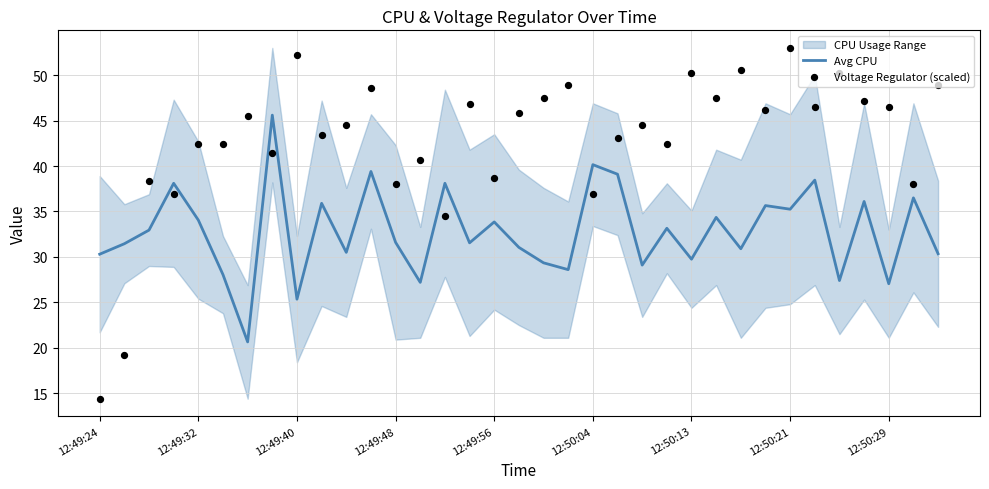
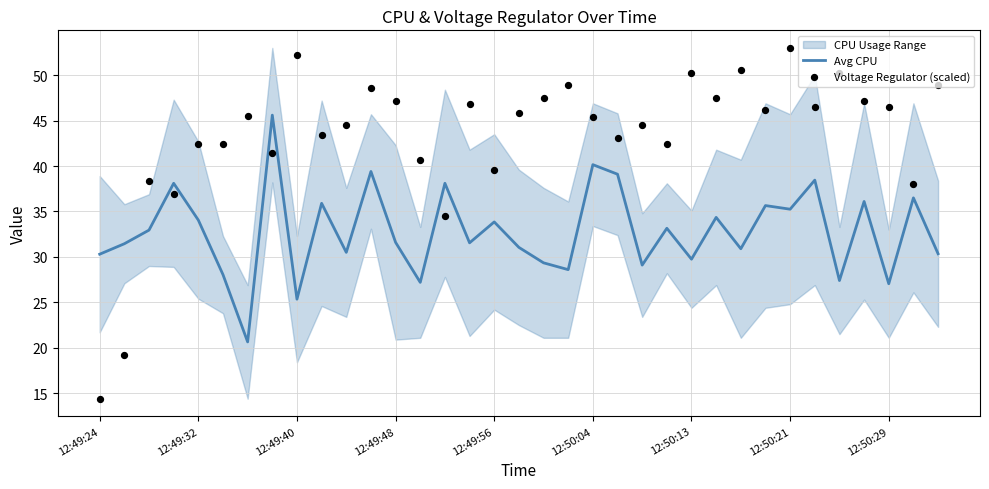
Voltage Regulator (scaled), 12:49:48: 38 -> 47
Voltage Regulator (scaled), 12:49:56: 39 -> 40
Voltage Regulator (scaled), 12:50:04: 37 -> 45
